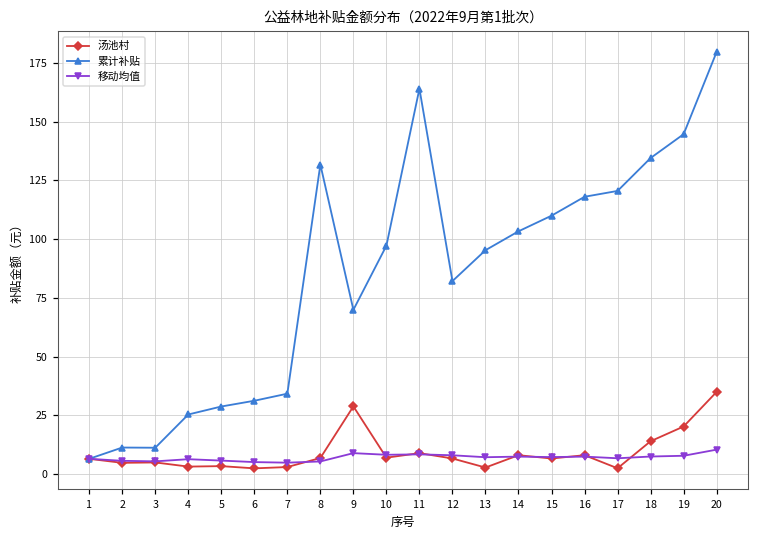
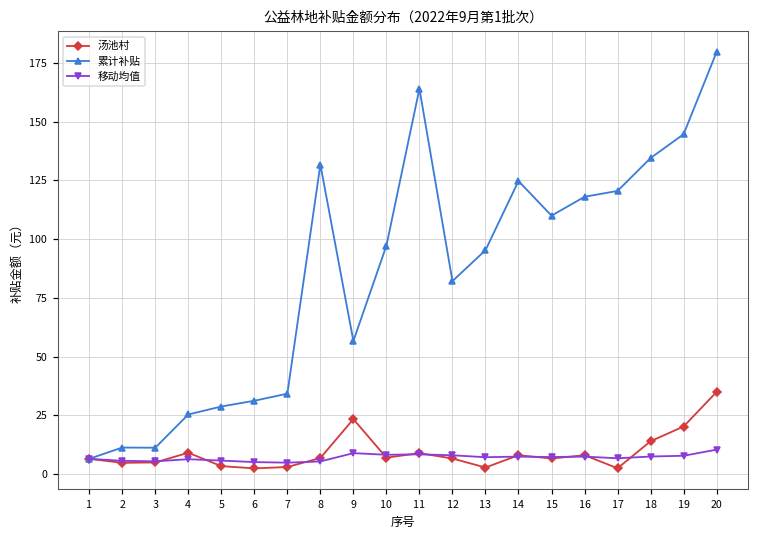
汤池村, 4: 3 -> 9
汤池村, 9: 29 -> 23
累计补贴, 9: 70 -> 57
累计补贴, 14: 103 -> 125
